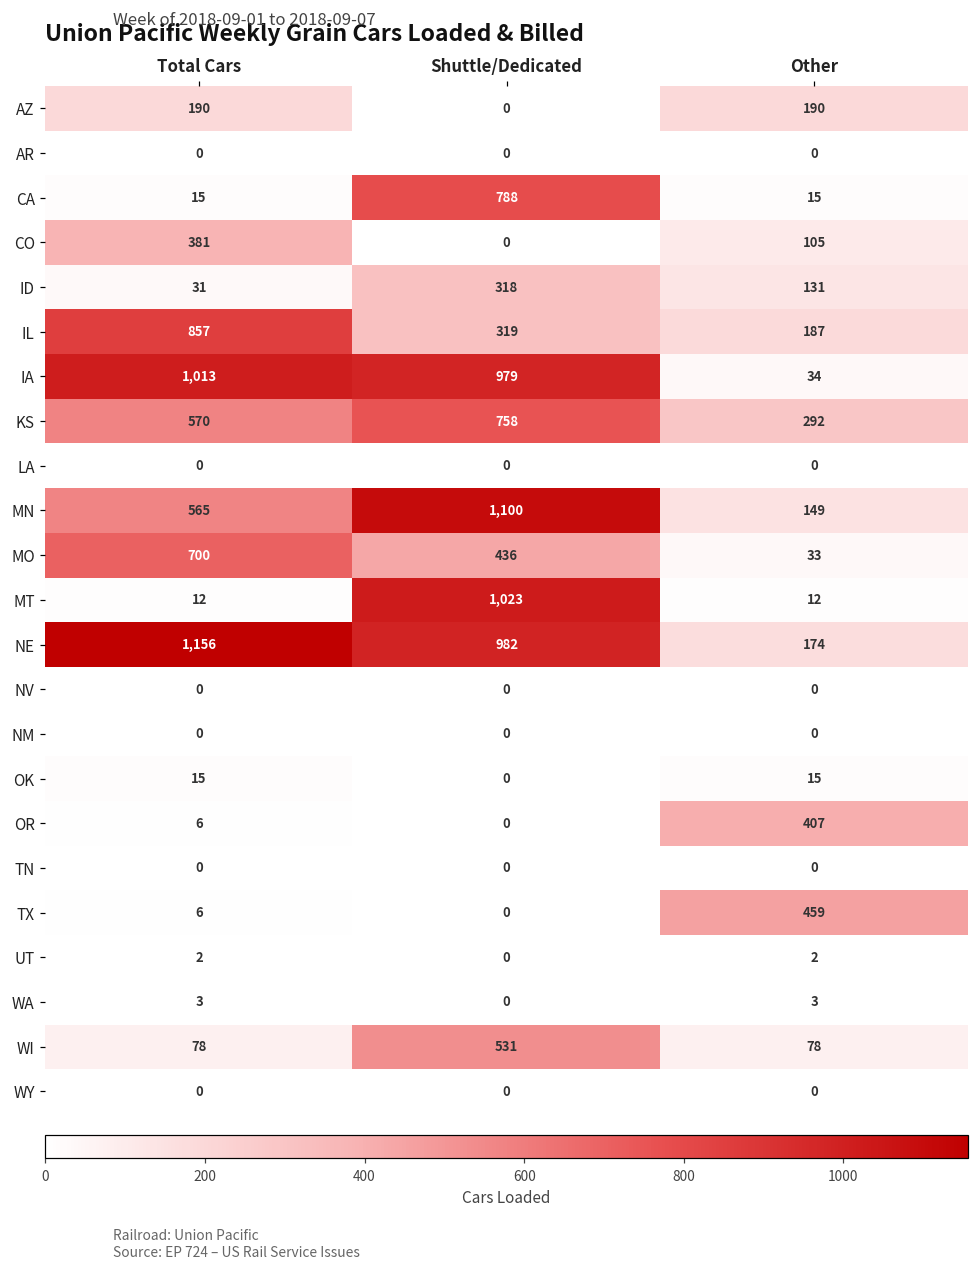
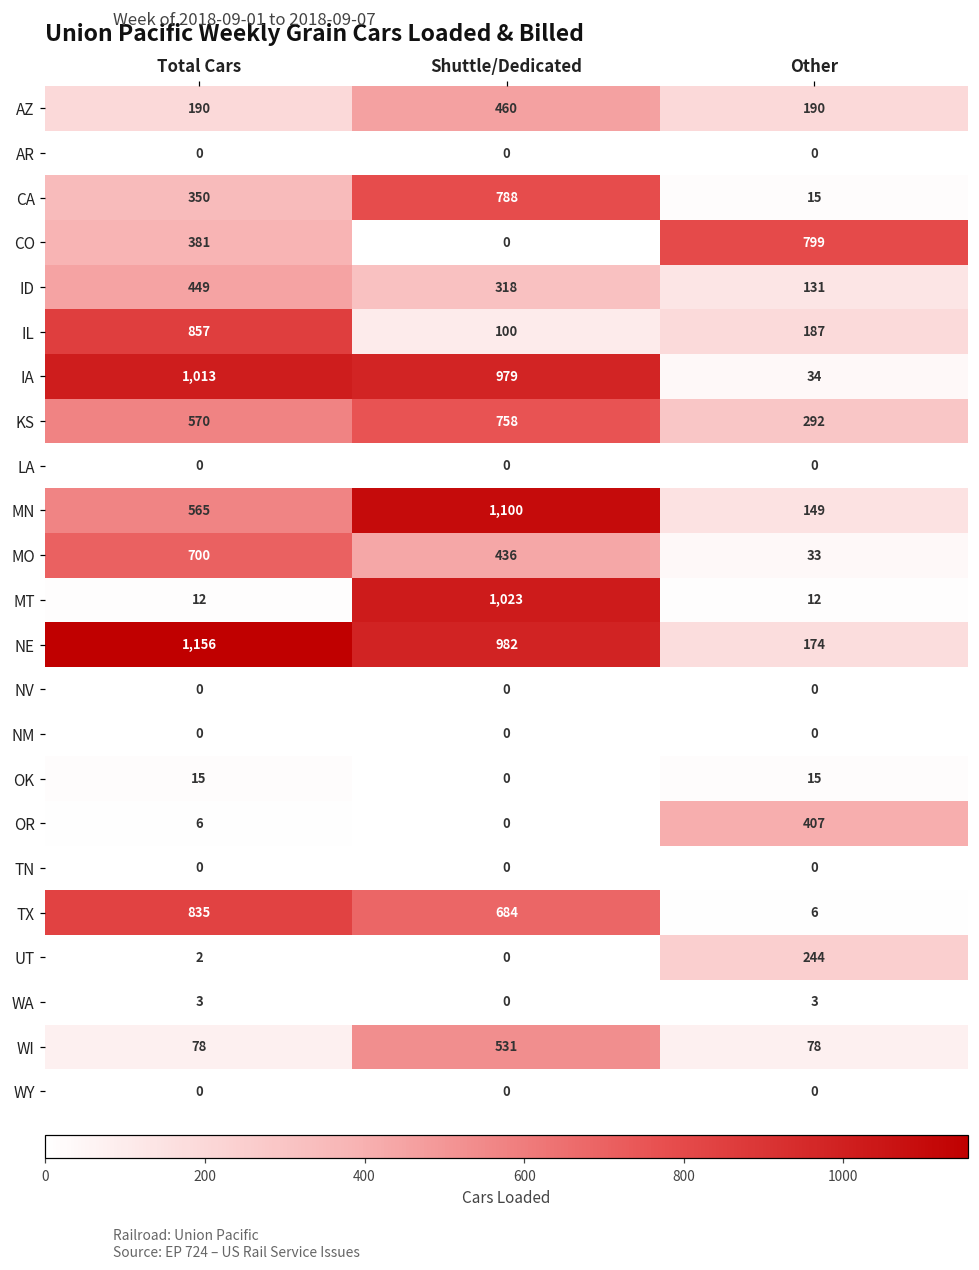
AZ, Shuttle/Dedicated: 0 -> 460
CA, Total Cars: 15 -> 350
CO, Other: 105 -> 799
ID, Total Cars: 31 -> 449
IL, Shuttle/Dedicated: 319 -> 100
TX, Total Cars: 6 -> 835
TX, Shuttle/Dedicated: 0 -> 684
TX, Other: 459 -> 6
UT, Other: 2 -> 244
